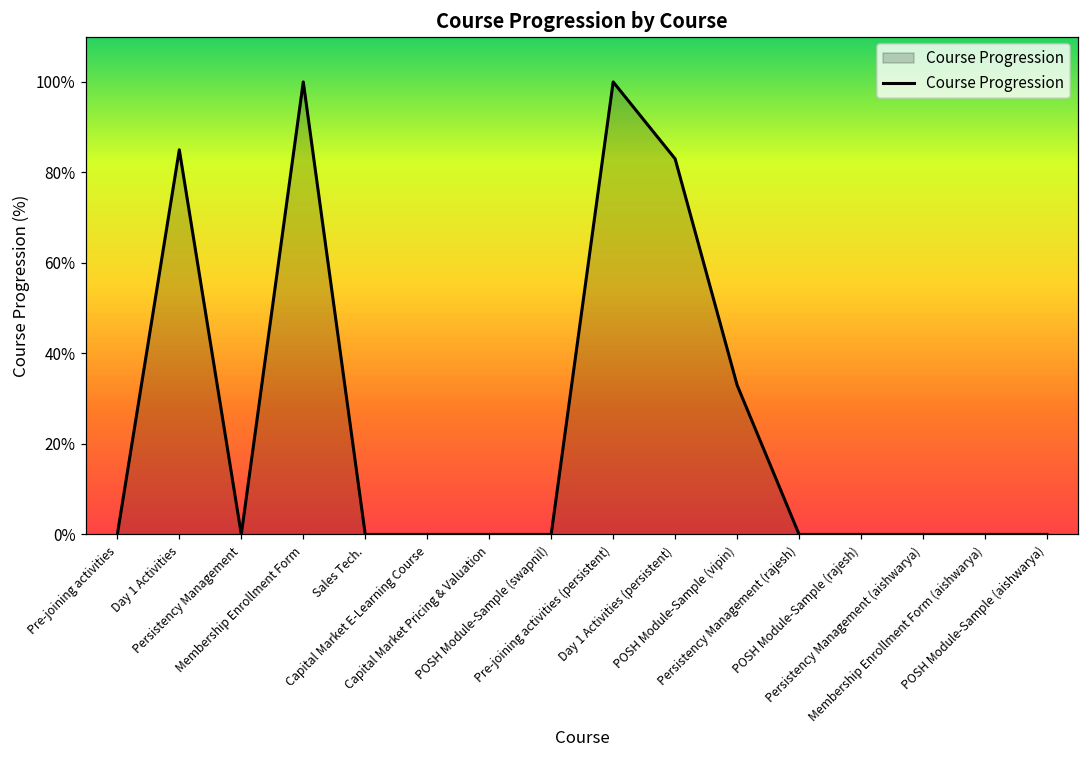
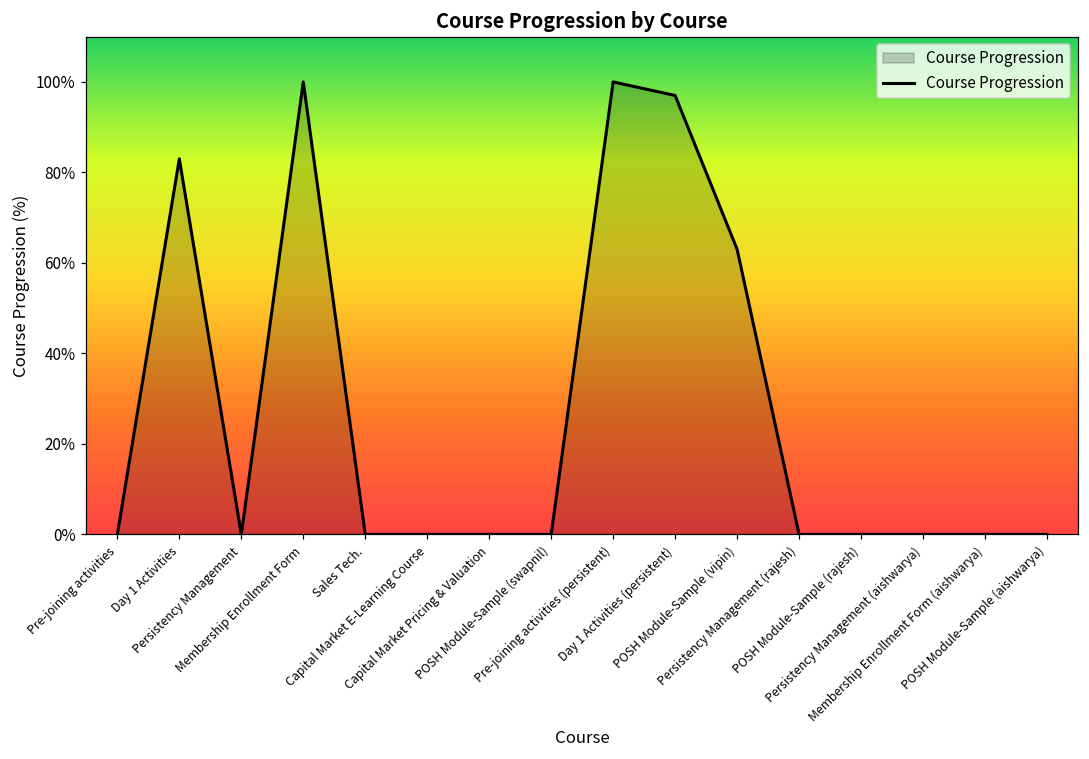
Day 1 Activities: 85% -> 83%
Day 1 Activities (persistent): 83% -> 97%
POSH Module-Sample (vipin): 33% -> 63%
